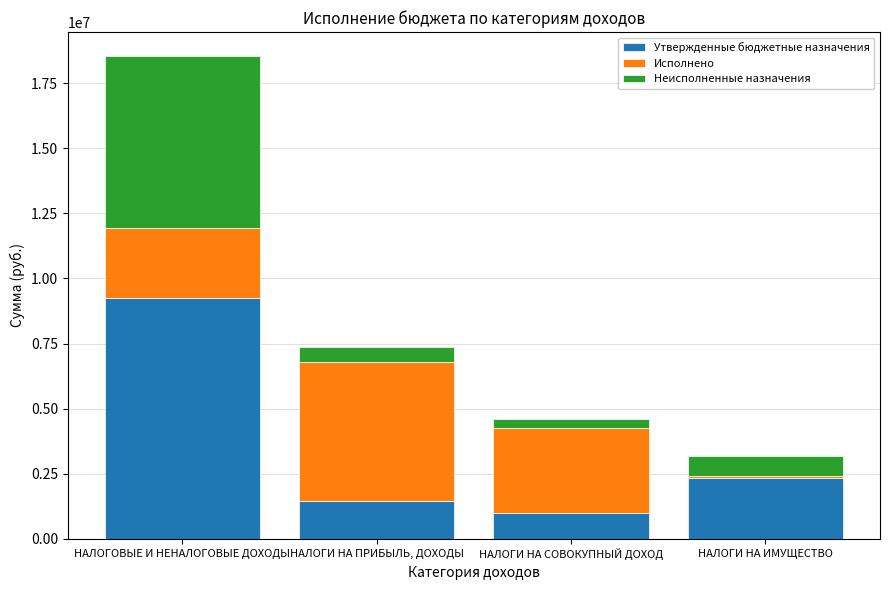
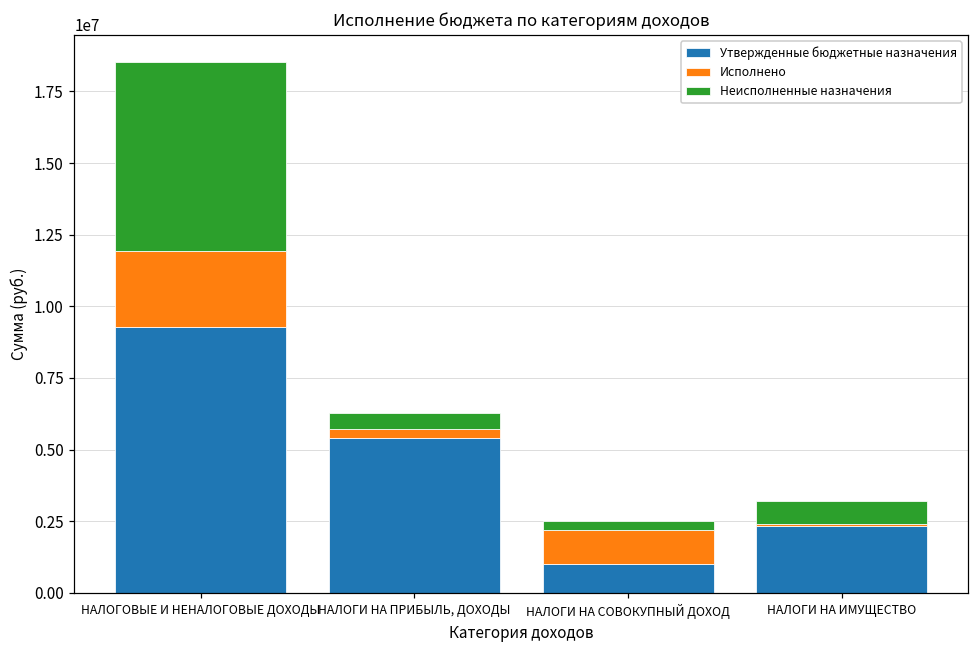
Утвержденные бюджетные назначения, НАЛОГИ НА ПРИБЫЛЬ, ДОХОДЫ: 1500000 -> 5400000
Исполнено, НАЛОГИ НА ПРИБЫЛЬ, ДОХОДЫ: 5300000 -> 300000
Исполнено, НАЛОГИ НА СОВОКУПНЫЙ ДОХОД: 3300000 -> 1200000
